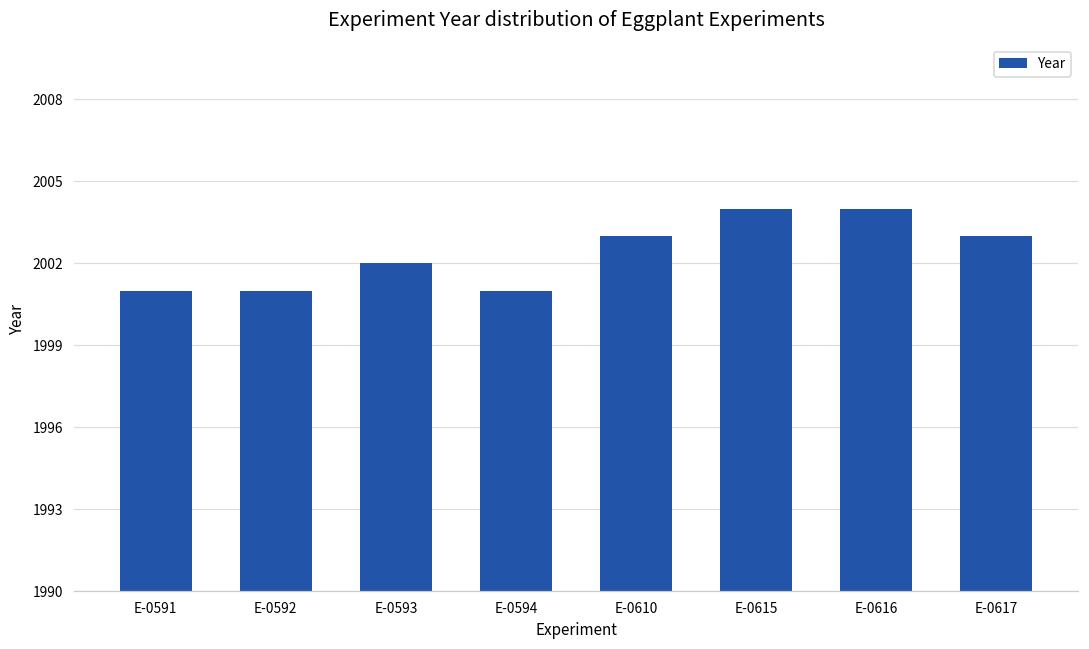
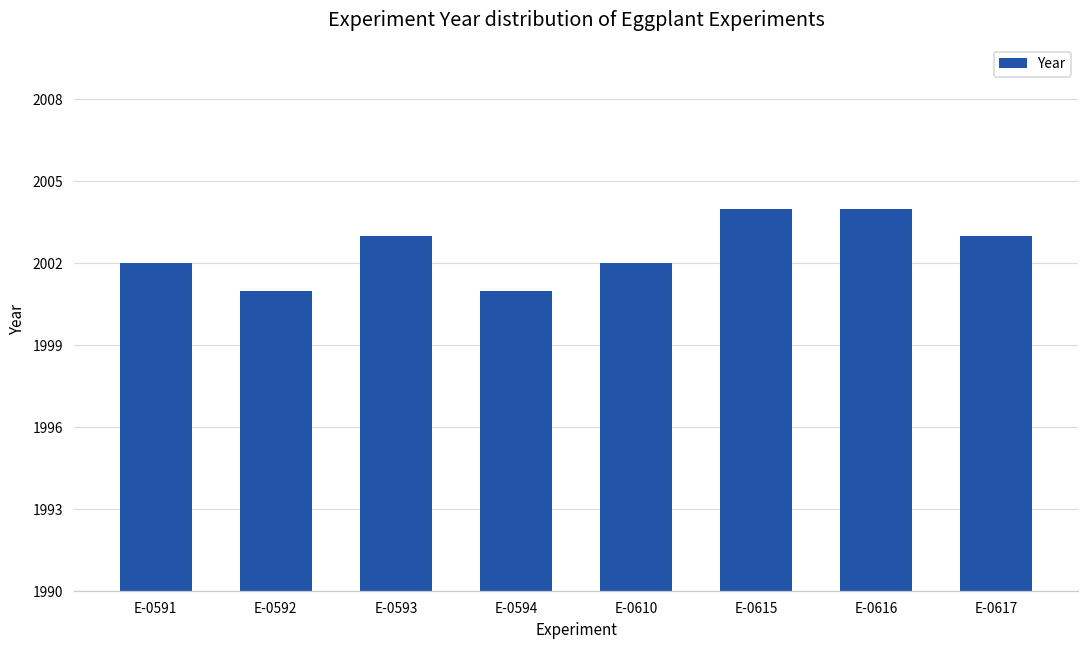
E-0591: 2001 -> 2002
E-0593: 2002 -> 2003
E-0610: 2003 -> 2002
